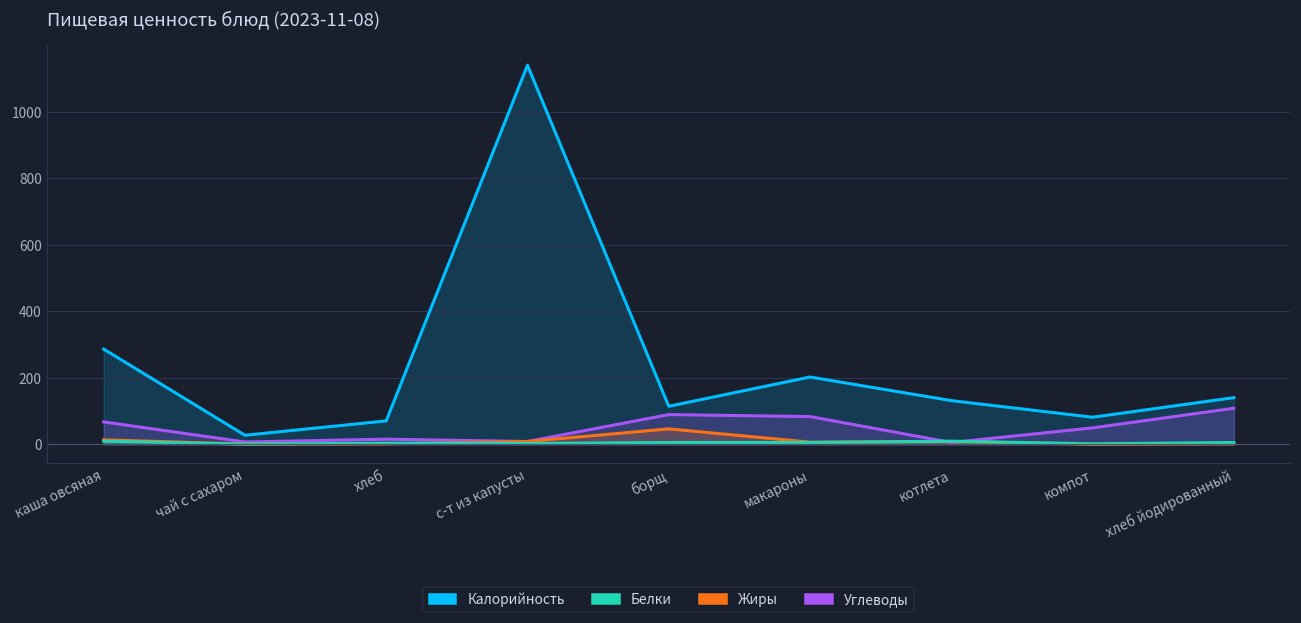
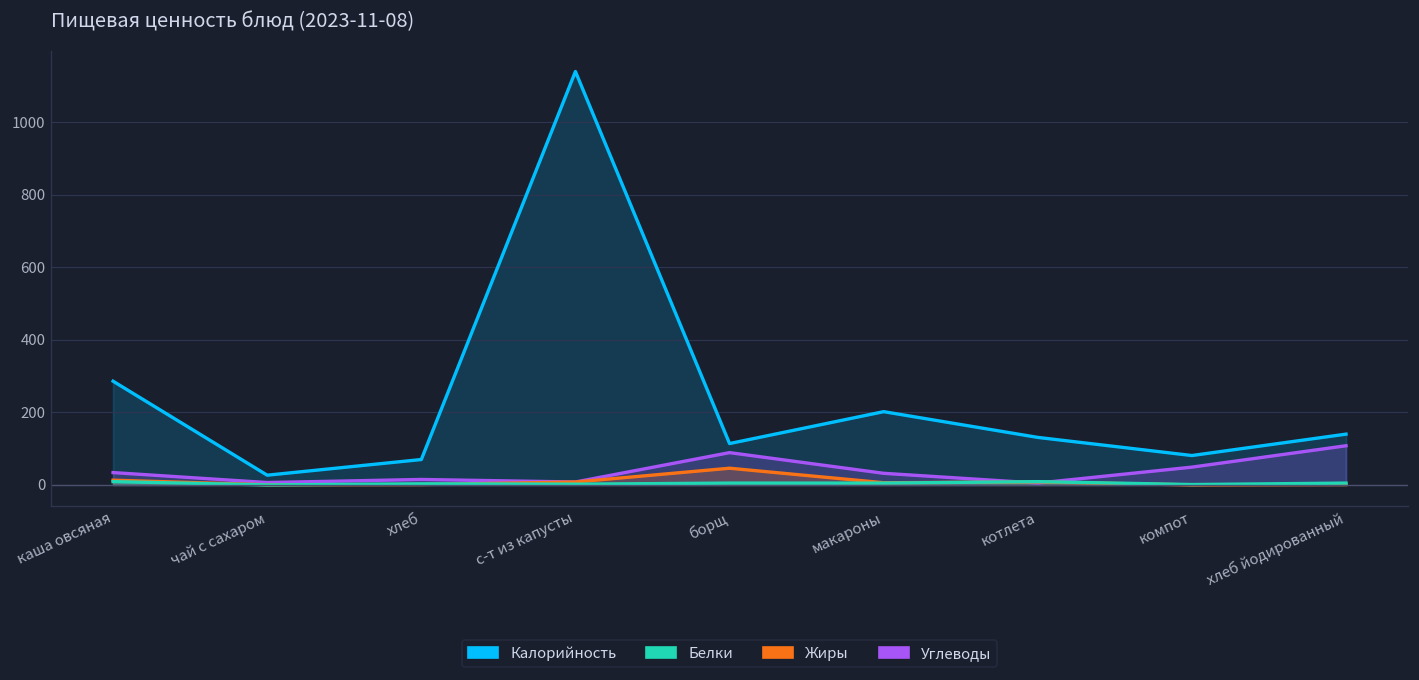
Углеводы, каша овсяная: 70 -> 30
Углеводы, макароны: 80 -> 30
